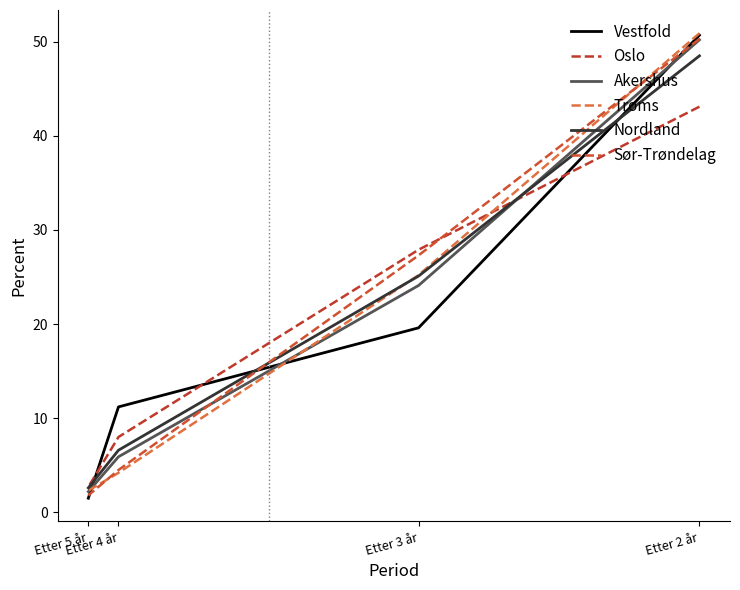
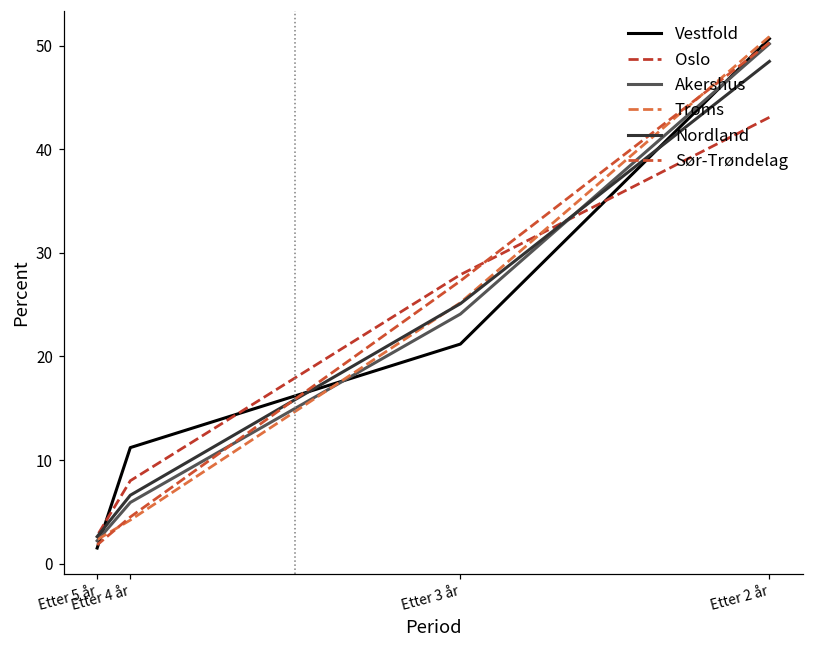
Vestfold, Etter 3 år: 20 -> 21
